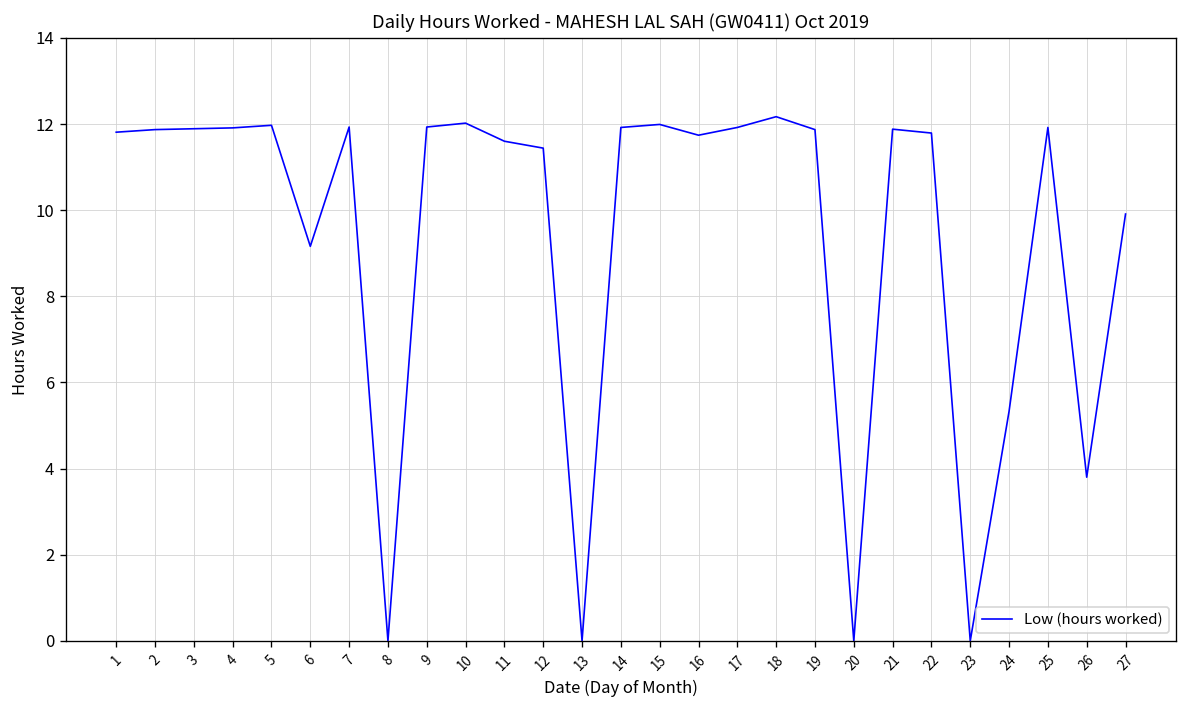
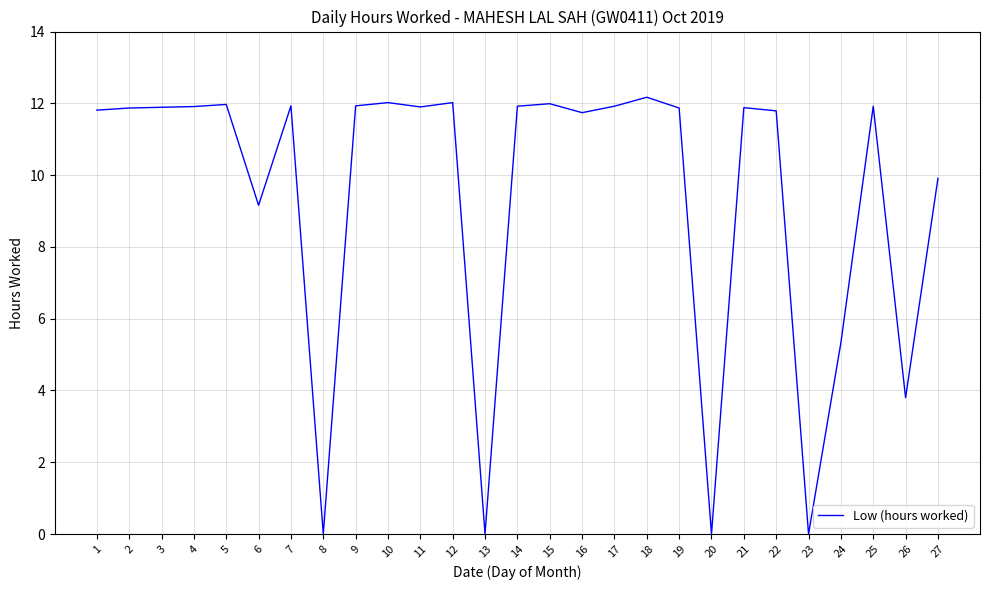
11: 11.6 -> 11.9
12: 11.4 -> 12.0
